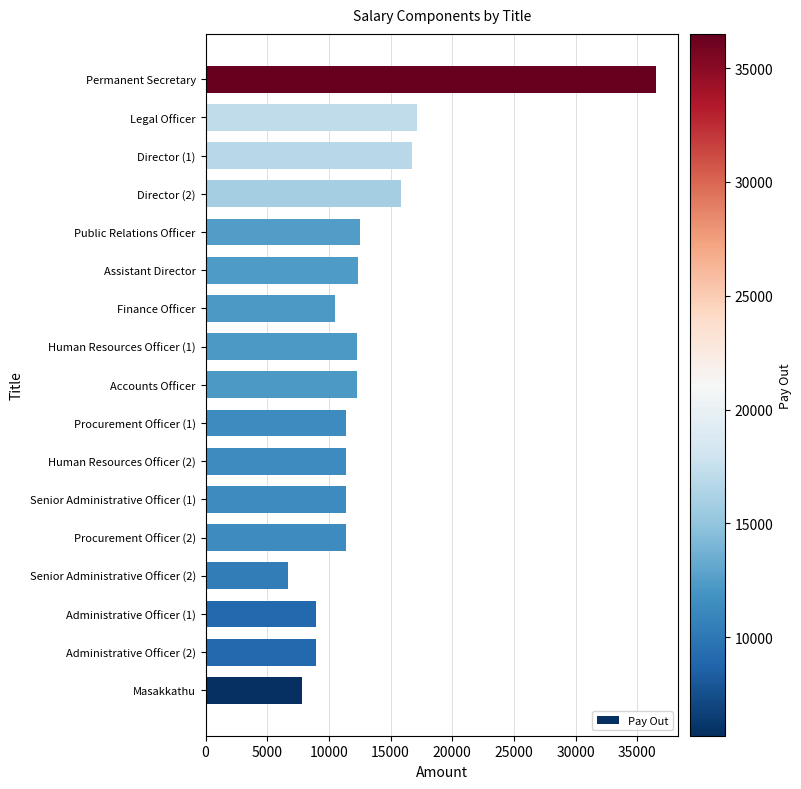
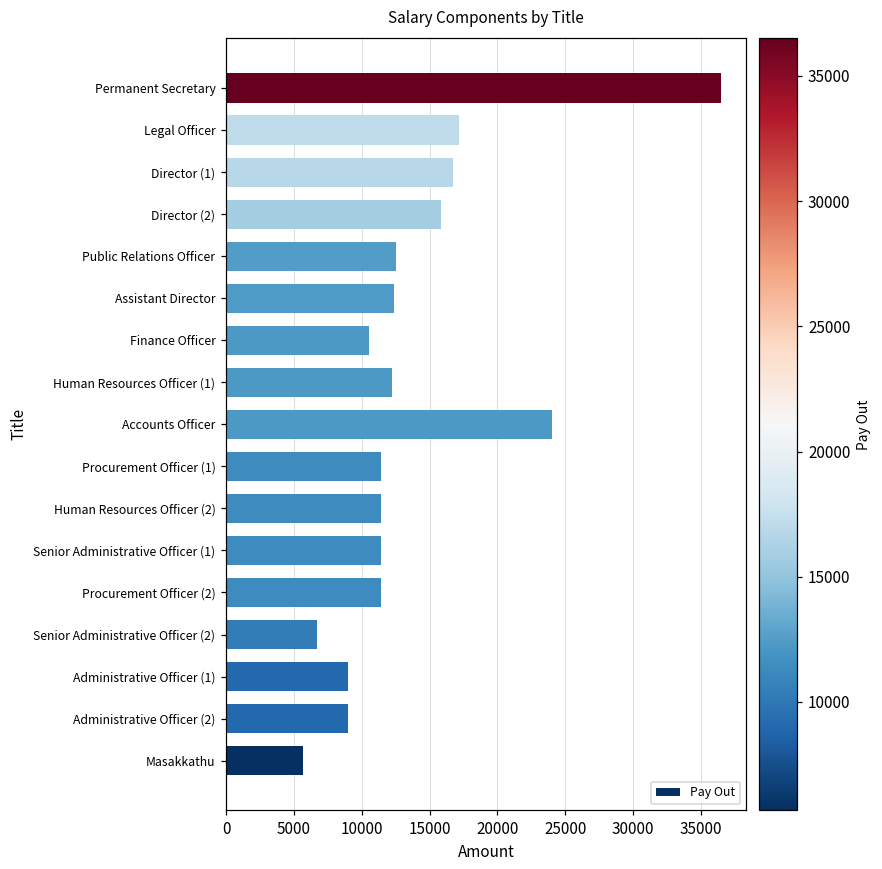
Accounts Officer: 12300 -> 24100
Masakkathu: 7800 -> 5700
